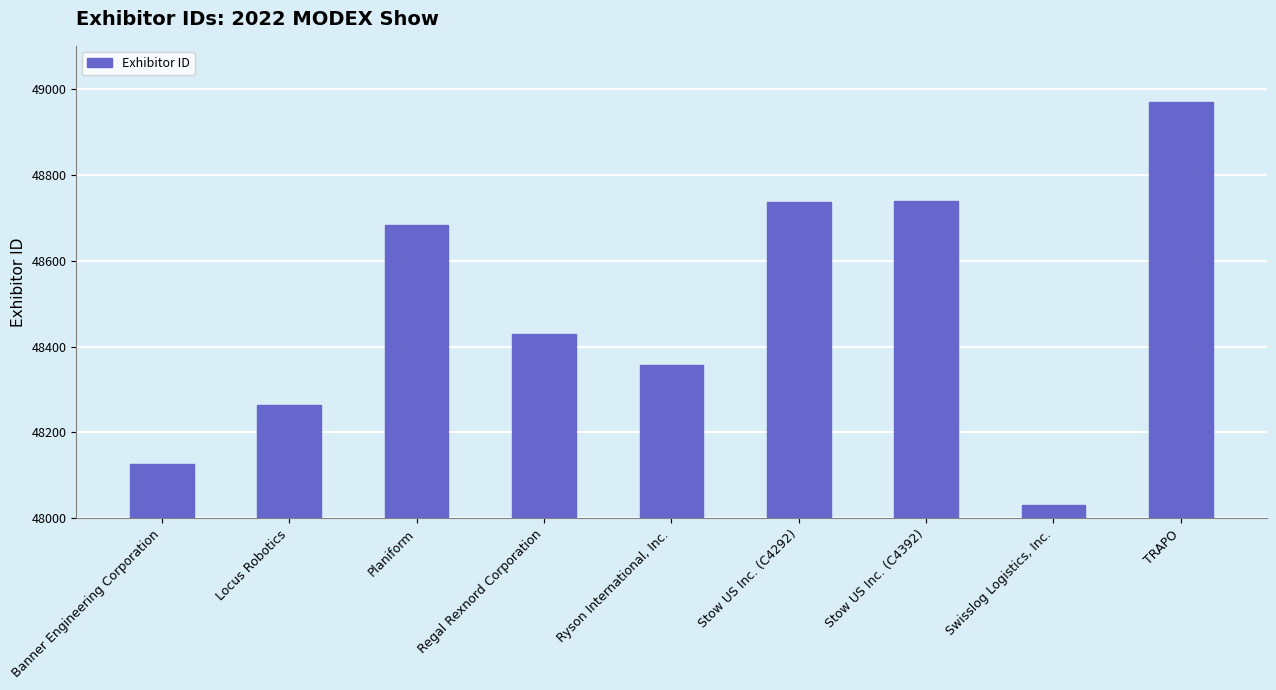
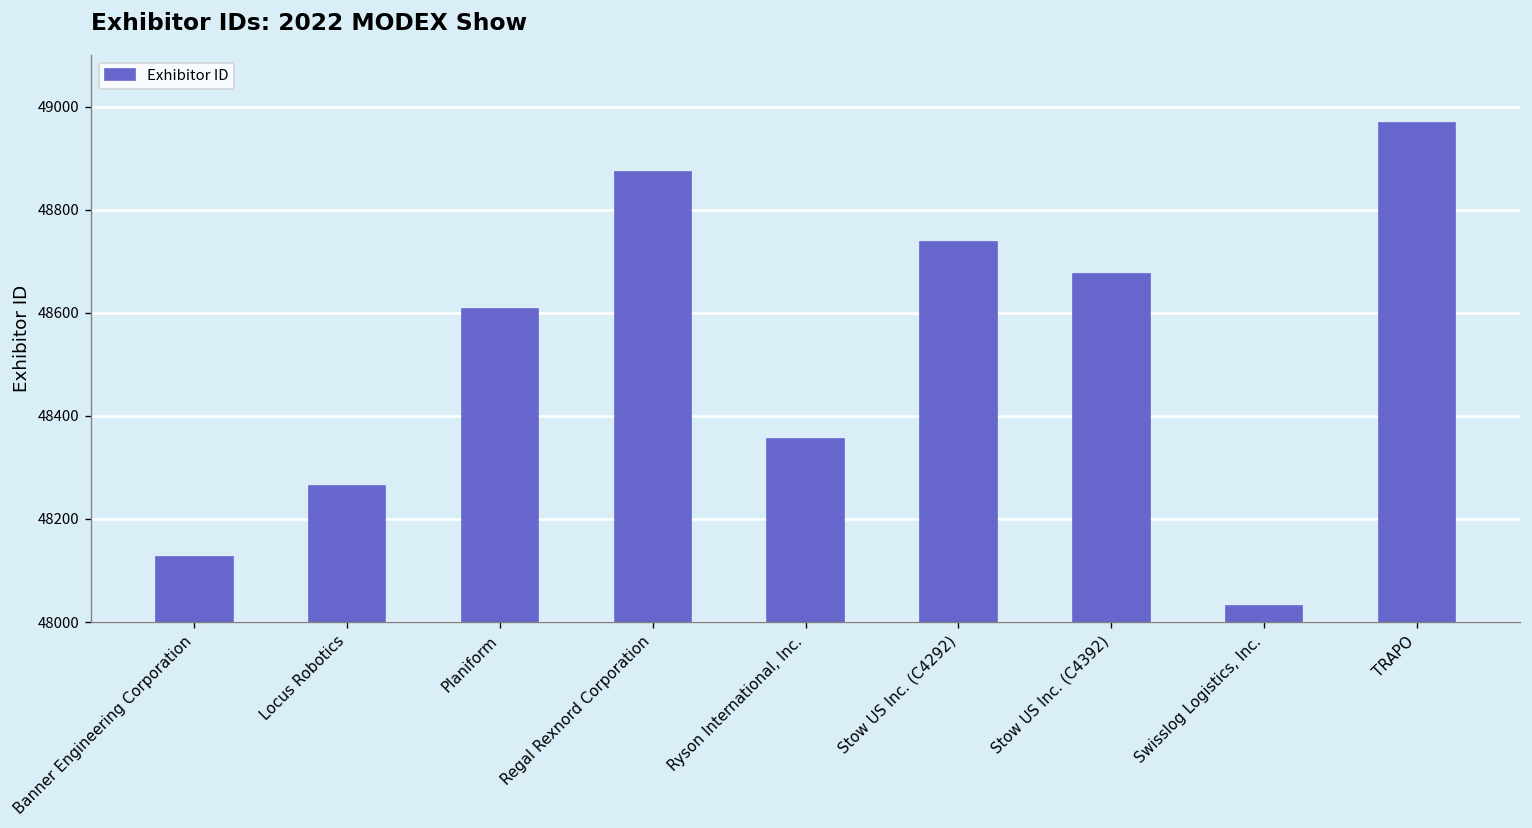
Planiform: 48680 -> 48610
Regal Rexnord Corporation: 48430 -> 48870
Stow US Inc. (C4392): 48740 -> 48680
